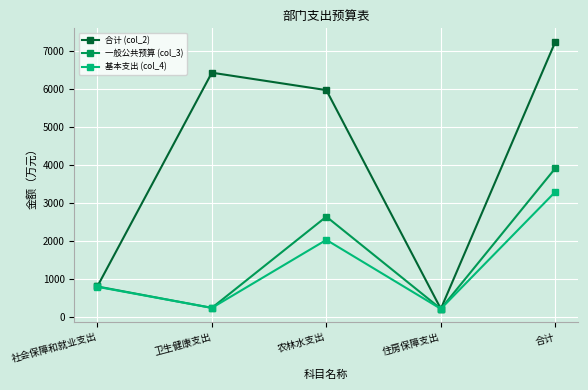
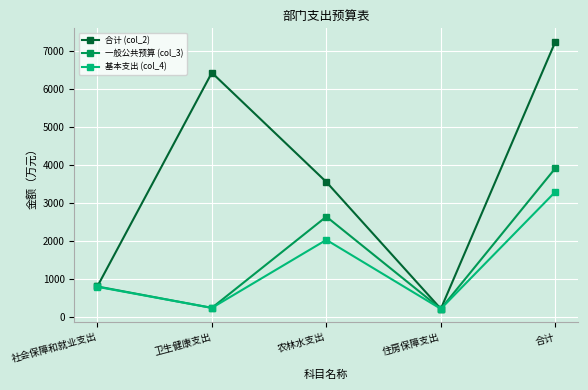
合计 (col_2), 农林水支出: 6000 -> 3600
